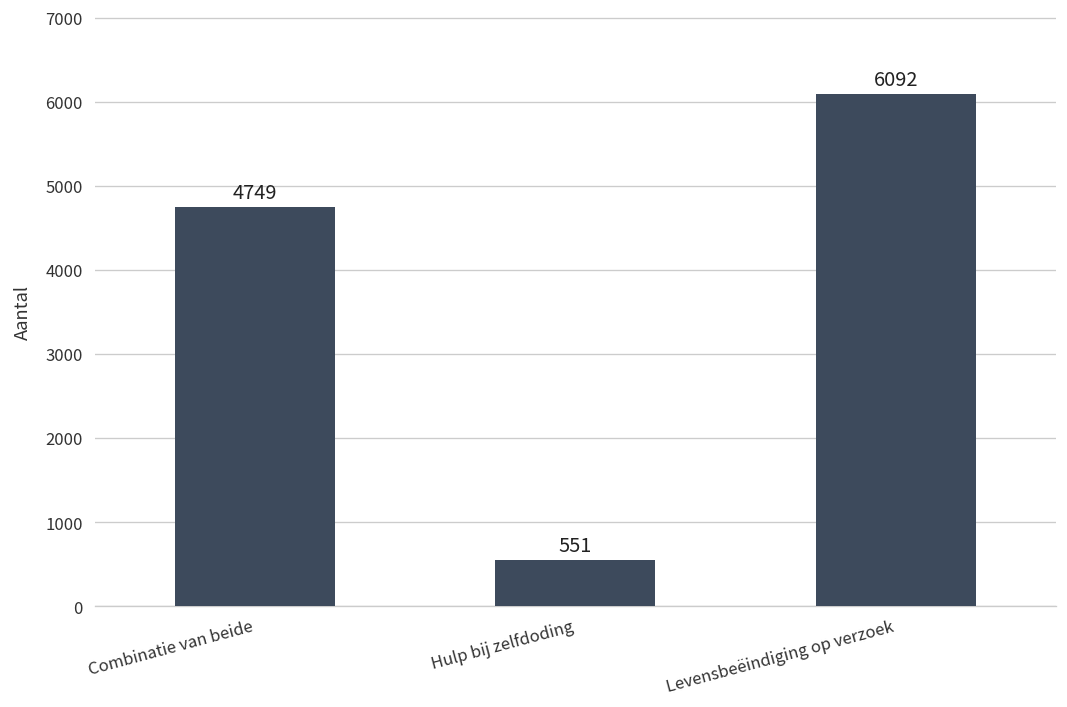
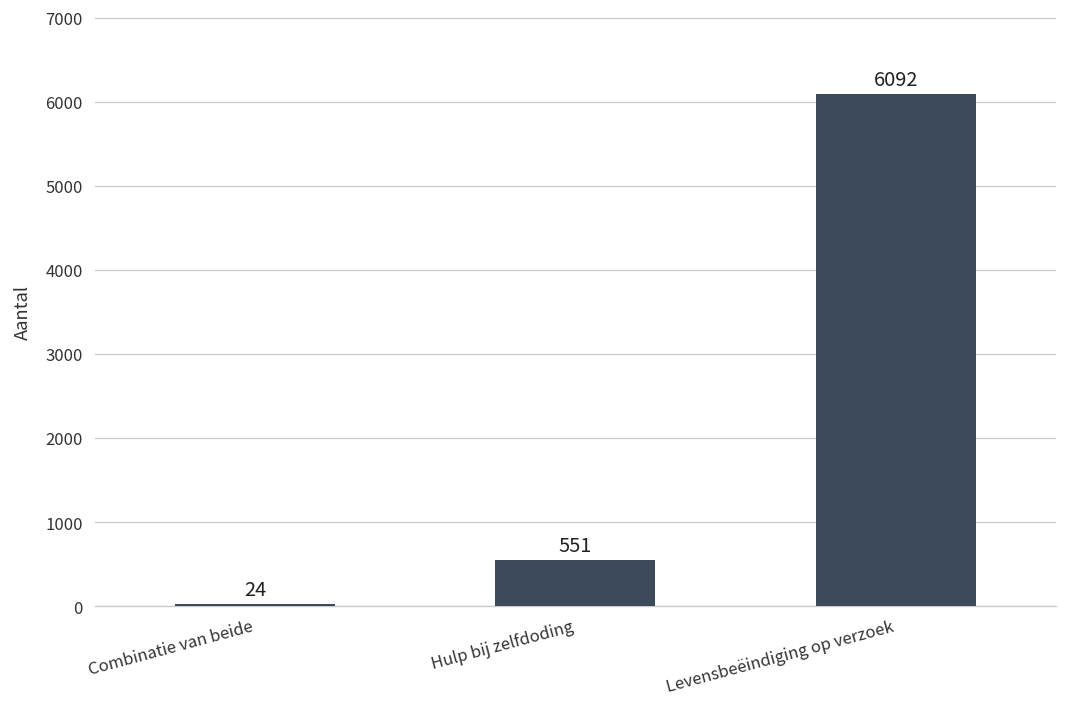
Combinatie van beide: 4749 -> 24
